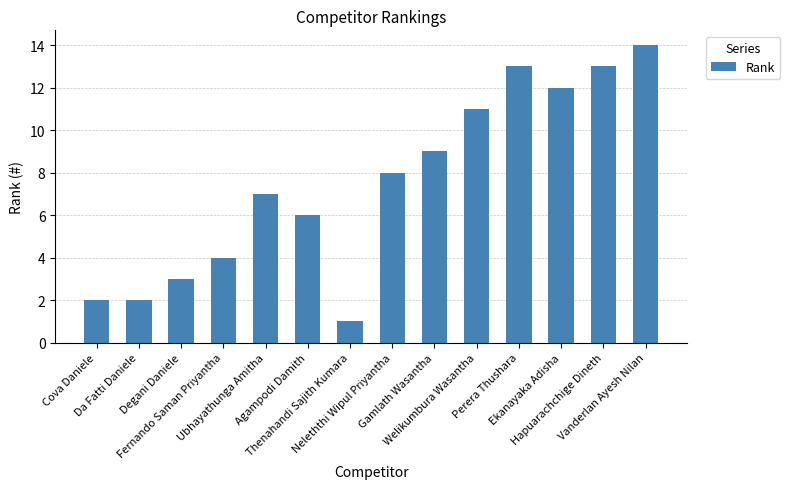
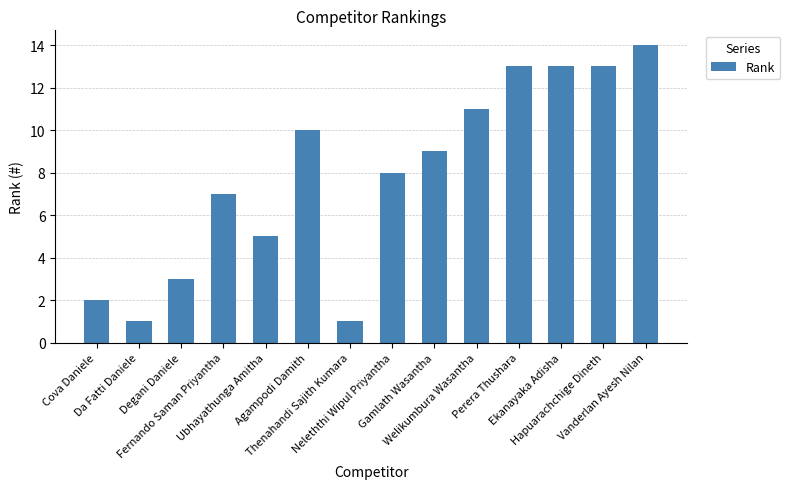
Da Fatti Daniele: 2 -> 1
Fernando Saman Priyantha: 4 -> 7
Ubhayathunga Amitha: 7 -> 5
Agampodi Damith: 6 -> 10
Ekanayaka Adisha: 12 -> 13
